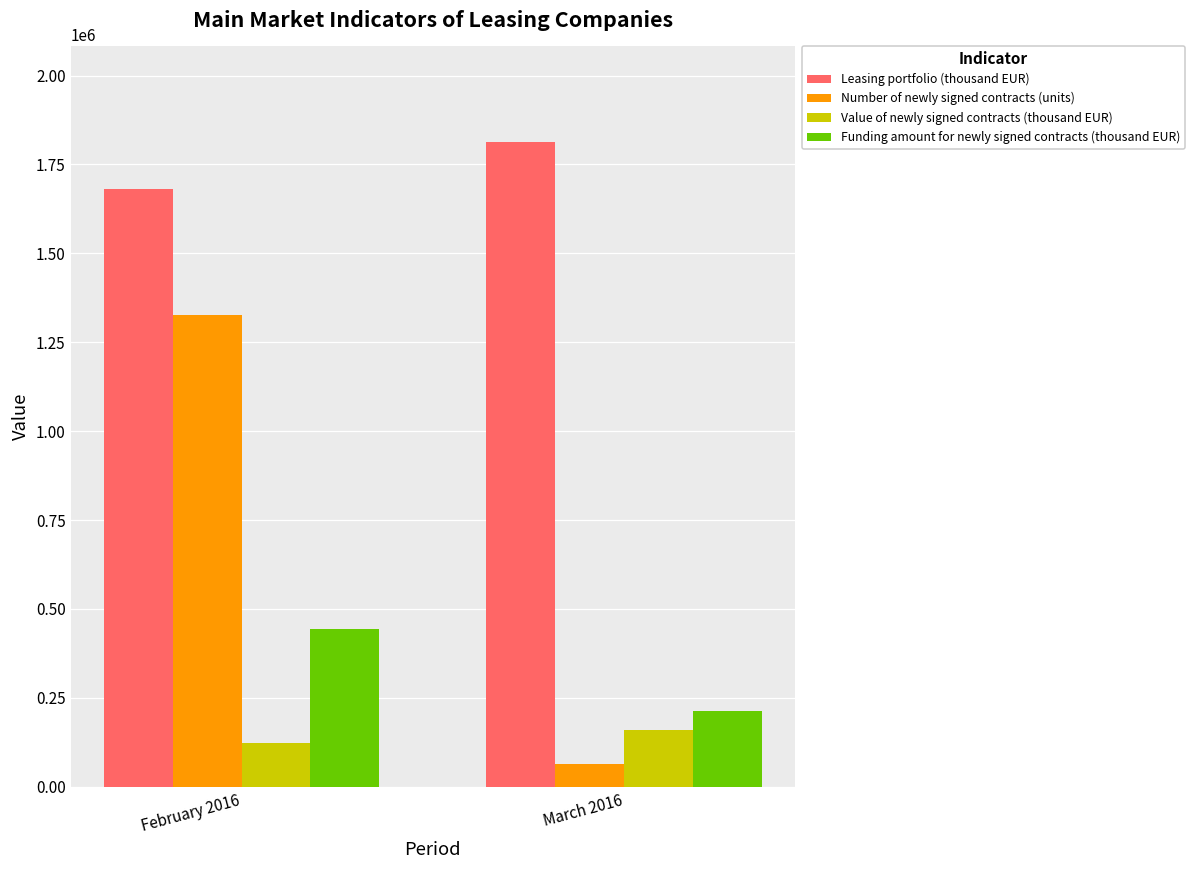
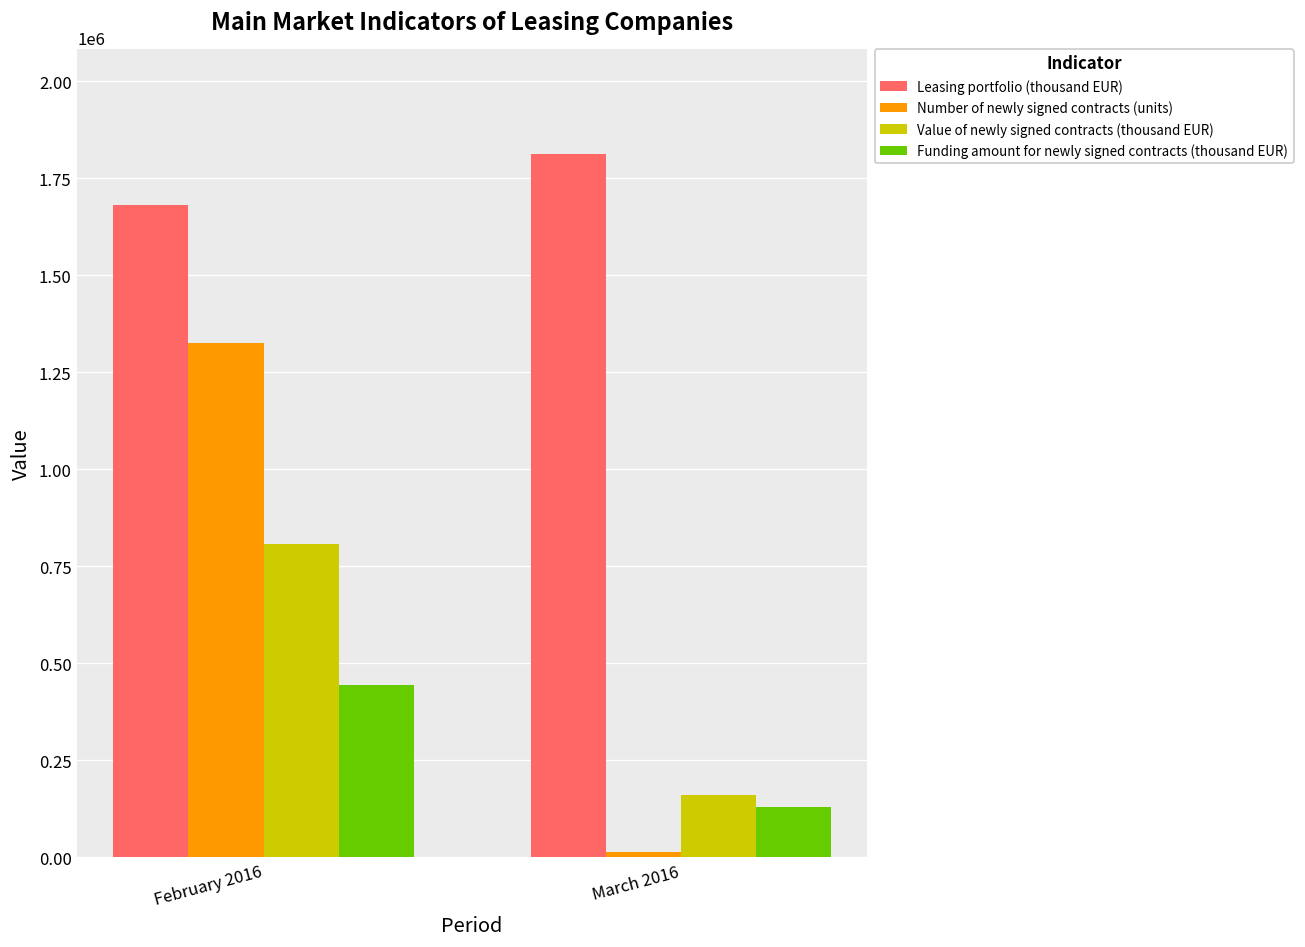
Value of newly signed contracts (thousand EUR), February 2016: 120000 -> 810000
Number of newly signed contracts (units), March 2016: 60000 -> 10000
Funding amount for newly signed contracts (thousand EUR), March 2016: 210000 -> 130000
